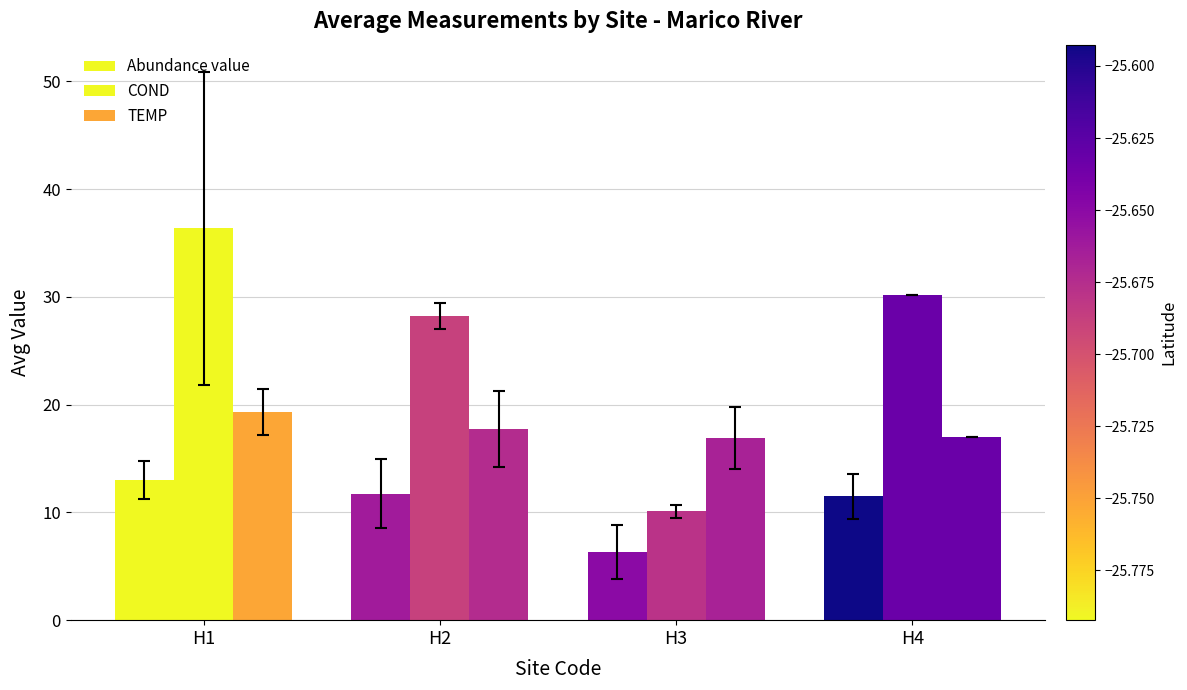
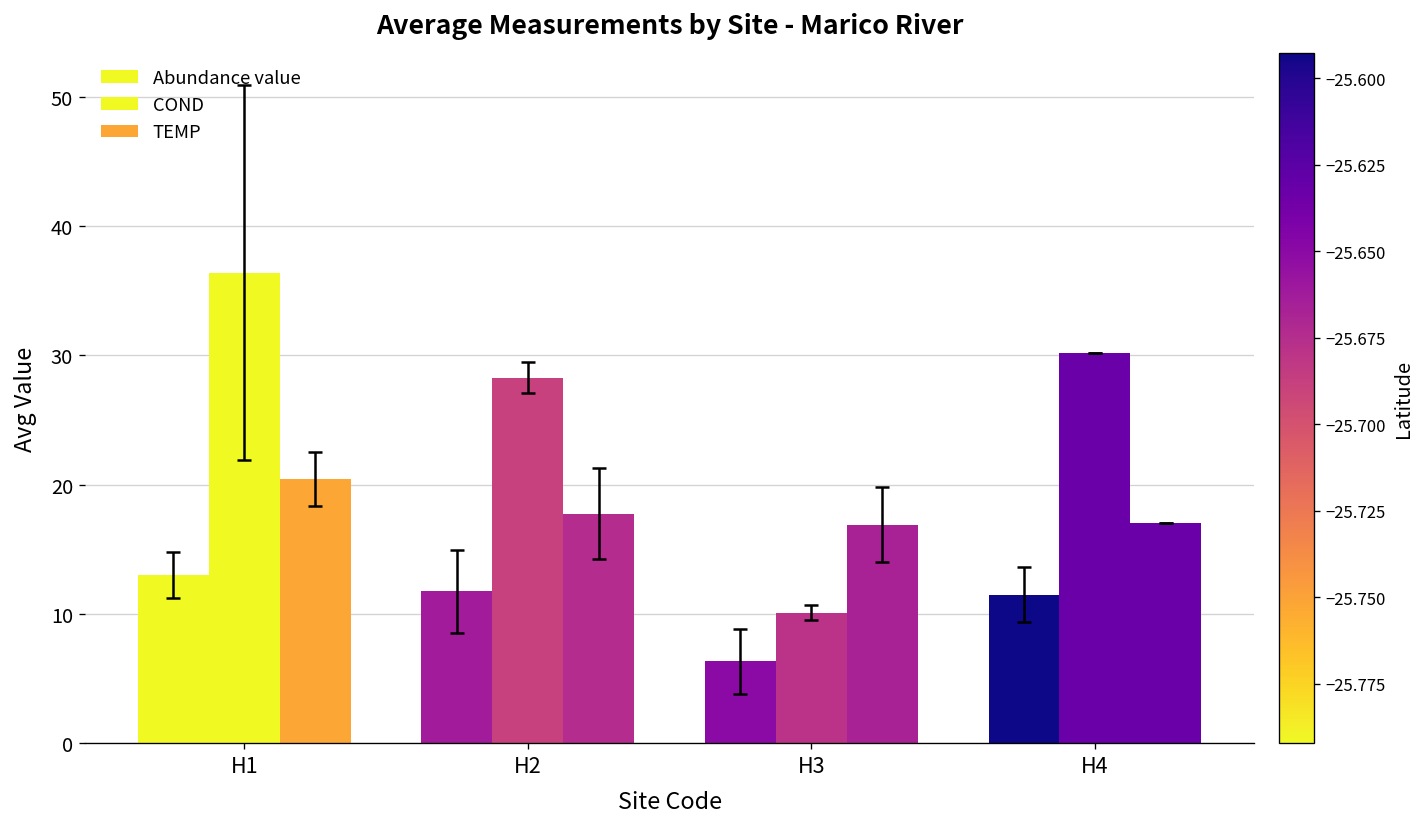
TEMP, H1: 19.3 -> 20.5
